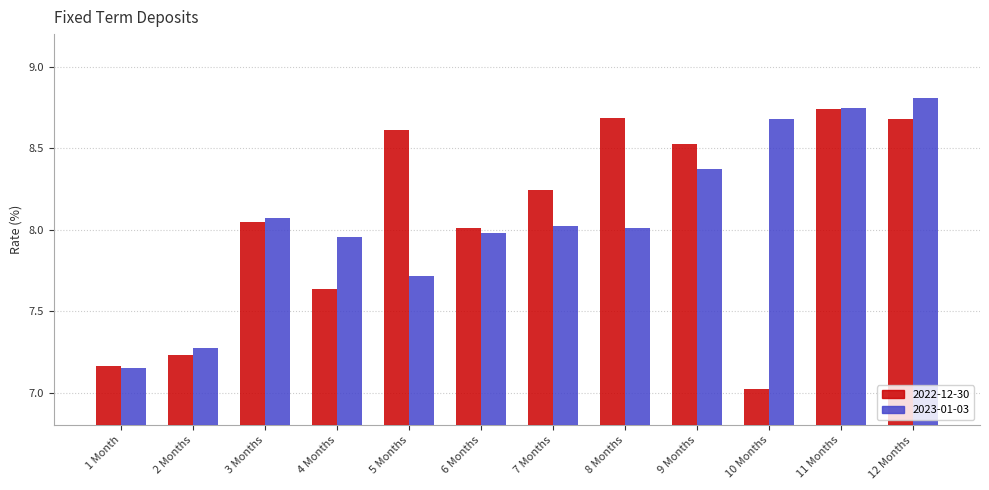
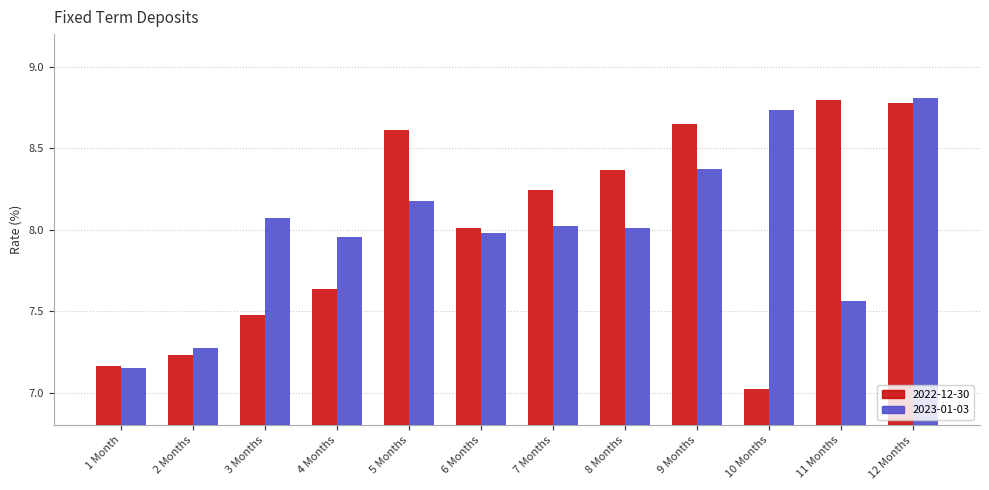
2022-12-30, 3 Months: 8.05 -> 7.48
2023-01-03, 5 Months: 7.71 -> 8.18
2022-12-30, 8 Months: 8.69 -> 8.37
2022-12-30, 9 Months: 8.52 -> 8.65
2023-01-03, 10 Months: 8.68 -> 8.74
2022-12-30, 11 Months: 8.74 -> 8.79
2023-01-03, 11 Months: 8.74 -> 7.56
2022-12-30, 12 Months: 8.68 -> 8.78
